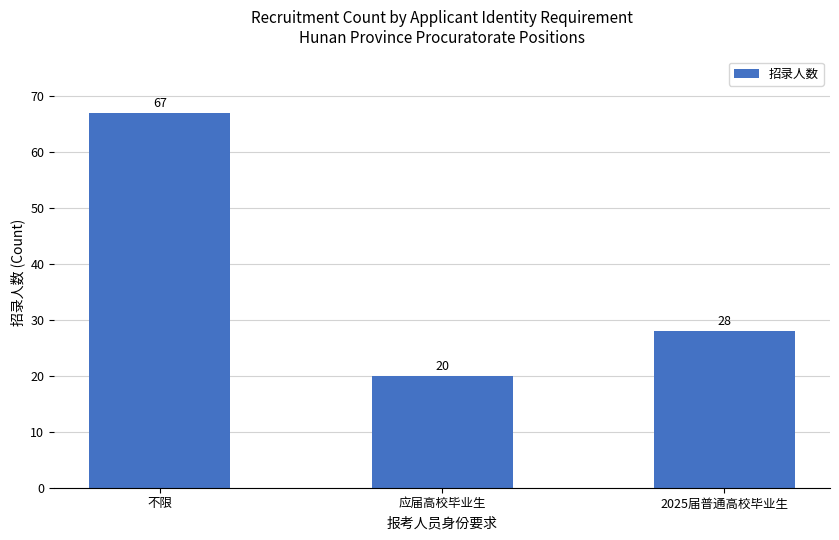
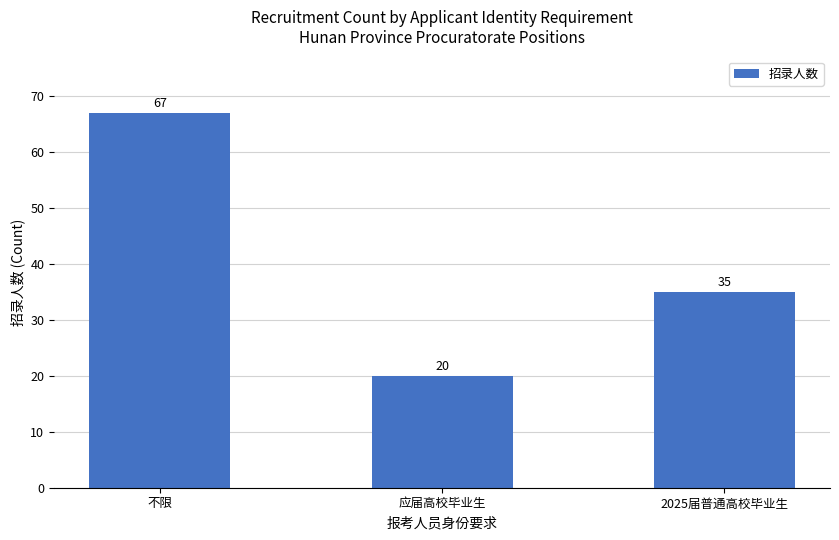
2025届普通高校毕业生: 28 -> 35
